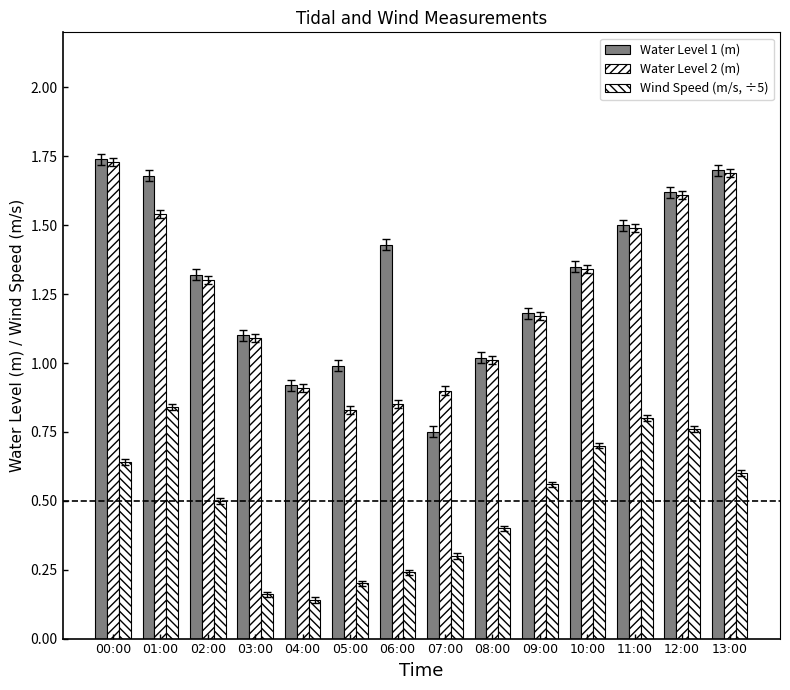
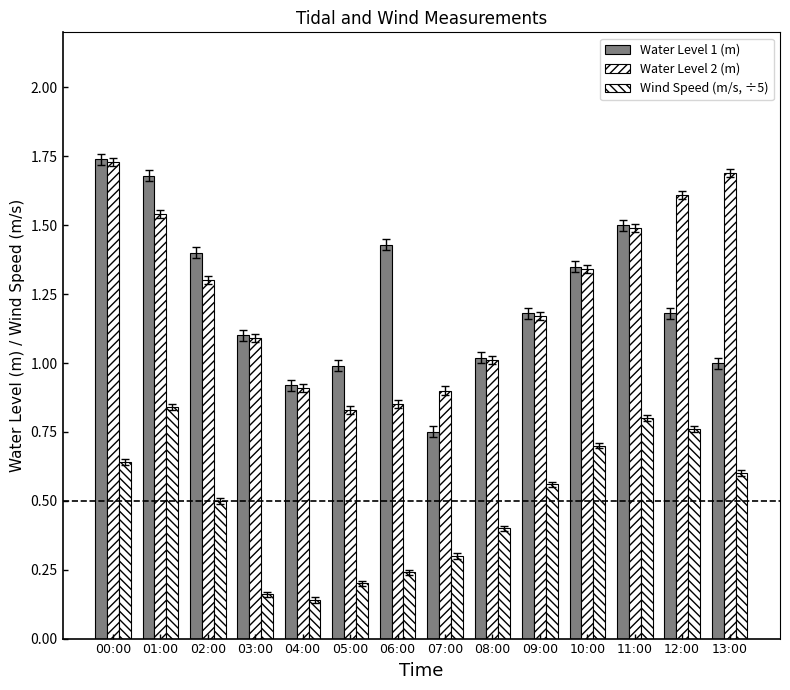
Water Level 1 (m), 02:00: 1.32 -> 1.40
Water Level 1 (m), 12:00: 1.62 -> 1.18
Water Level 1 (m), 13:00: 1.7 -> 1.0
